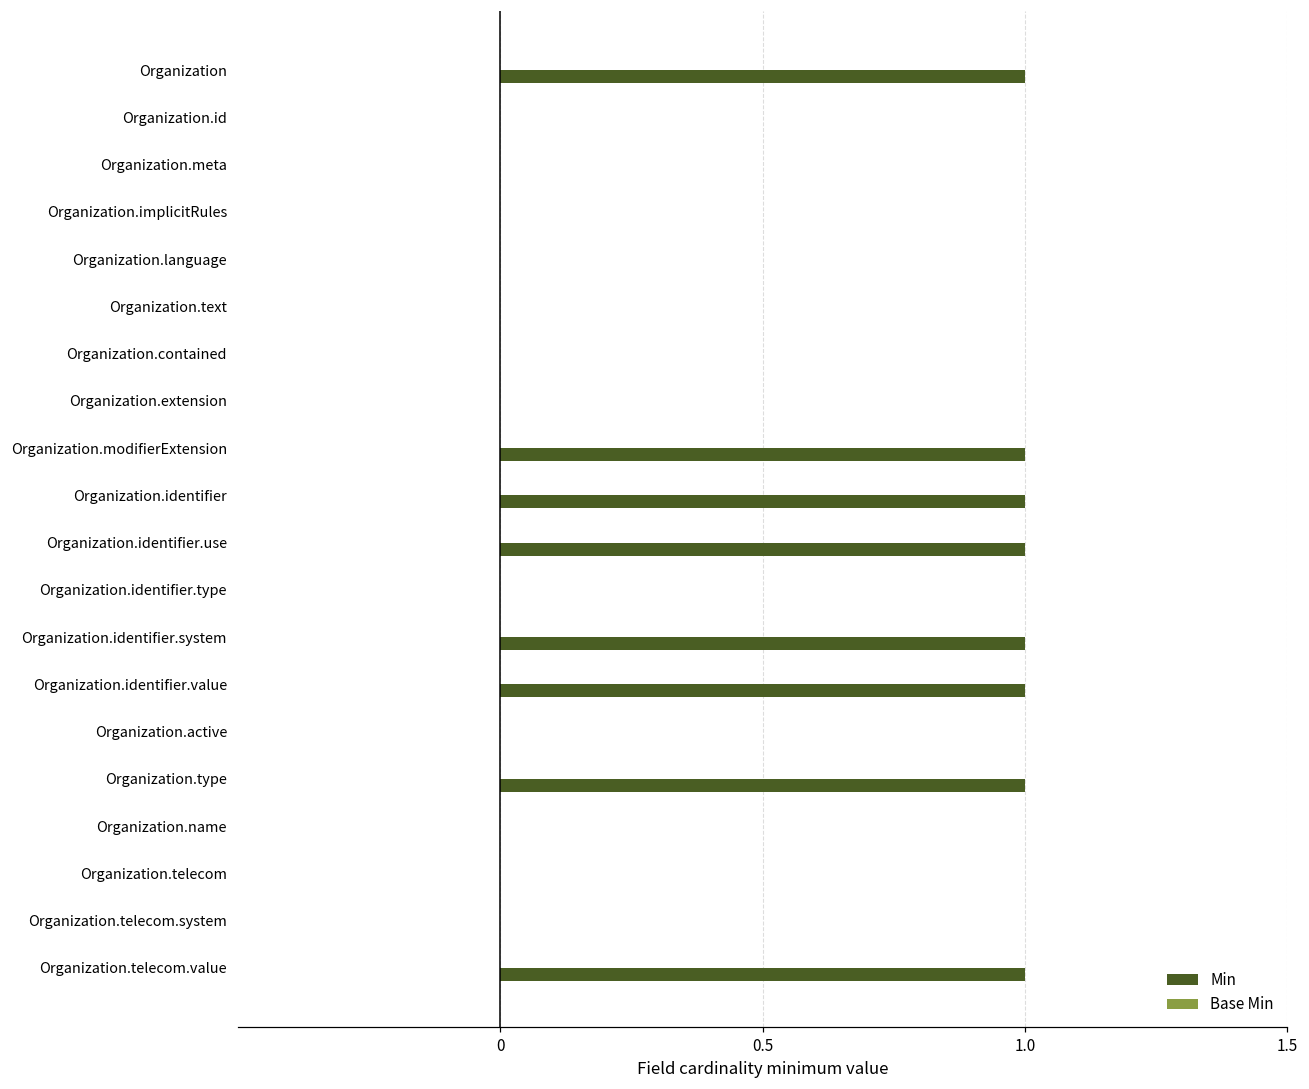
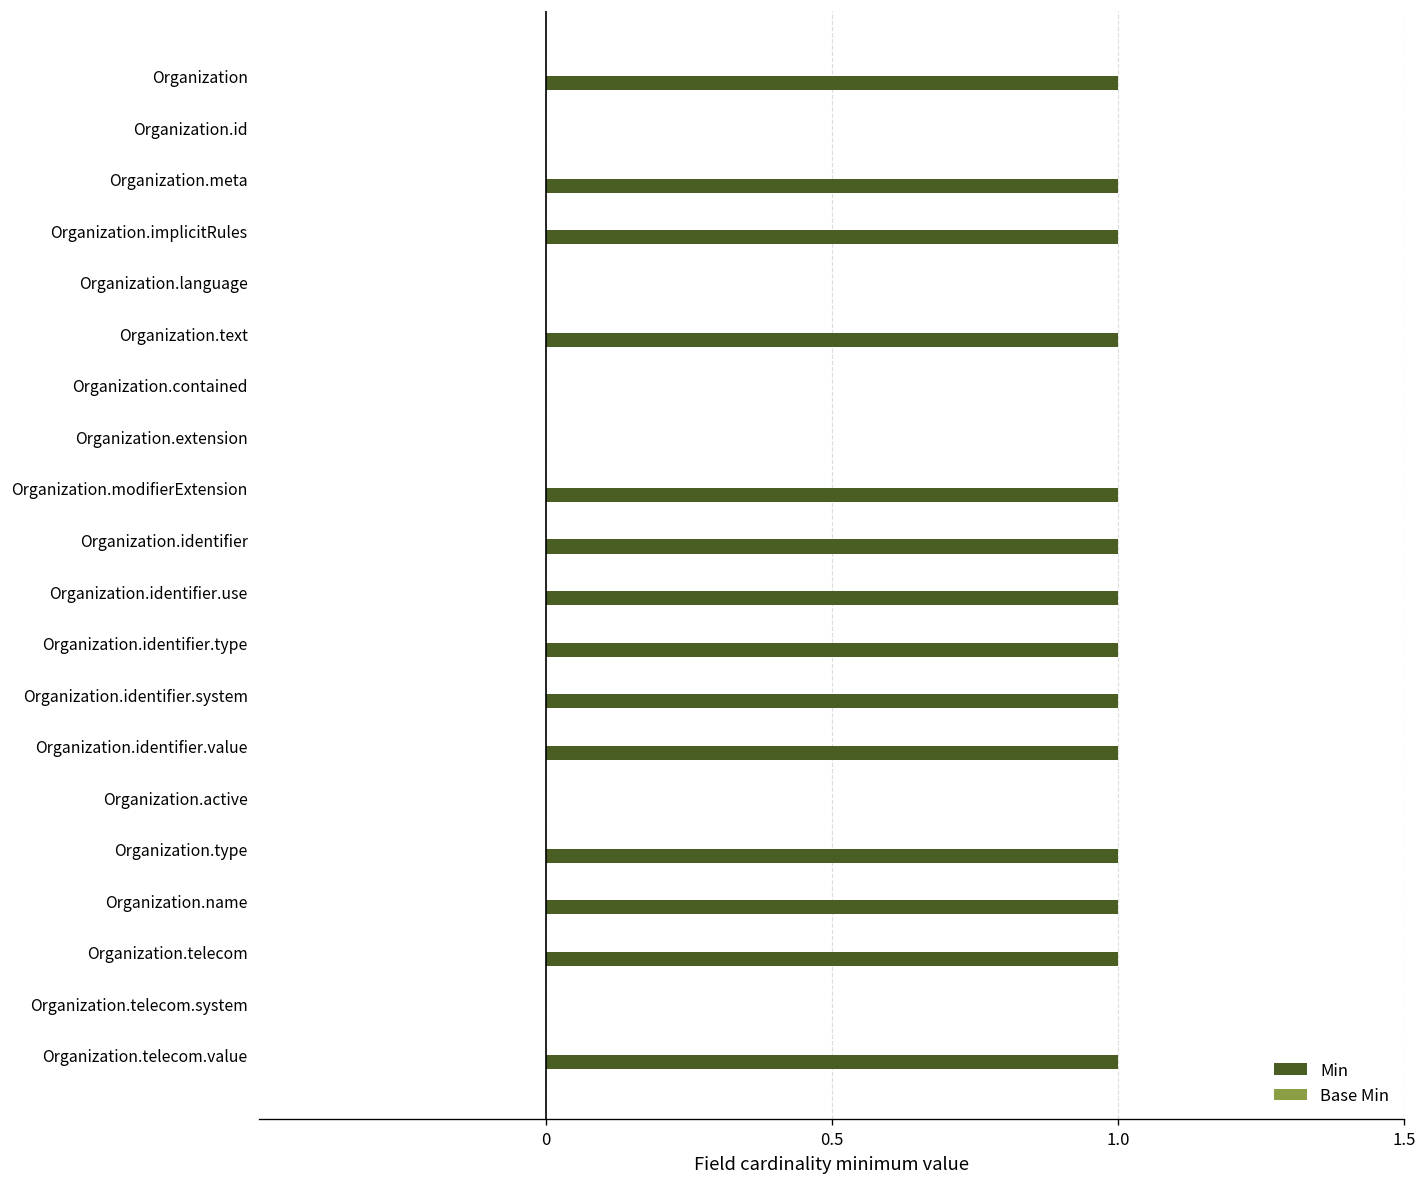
Min, Organization.meta: 0 -> 1
Min, Organization.implicitRules: 0 -> 1
Min, Organization.text: 0 -> 1
Min, Organization.identifier.type: 0 -> 1
Min, Organization.name: 0 -> 1
Min, Organization.telecom: 0 -> 1
